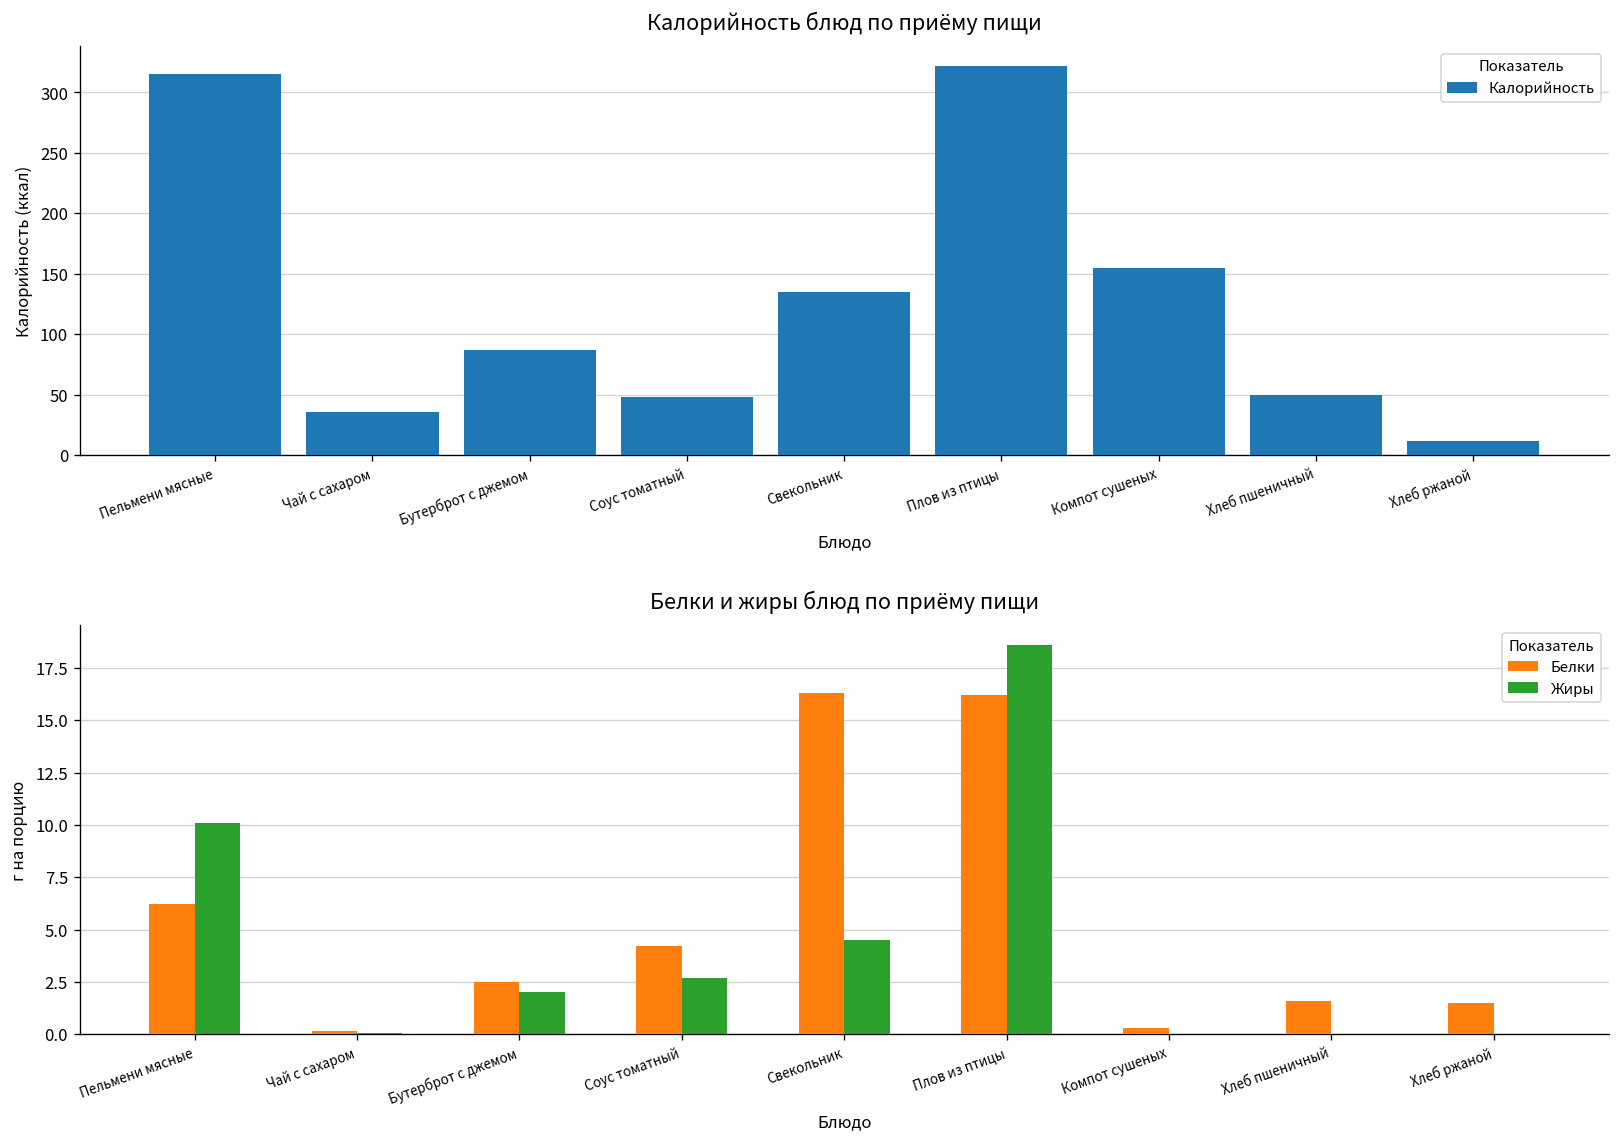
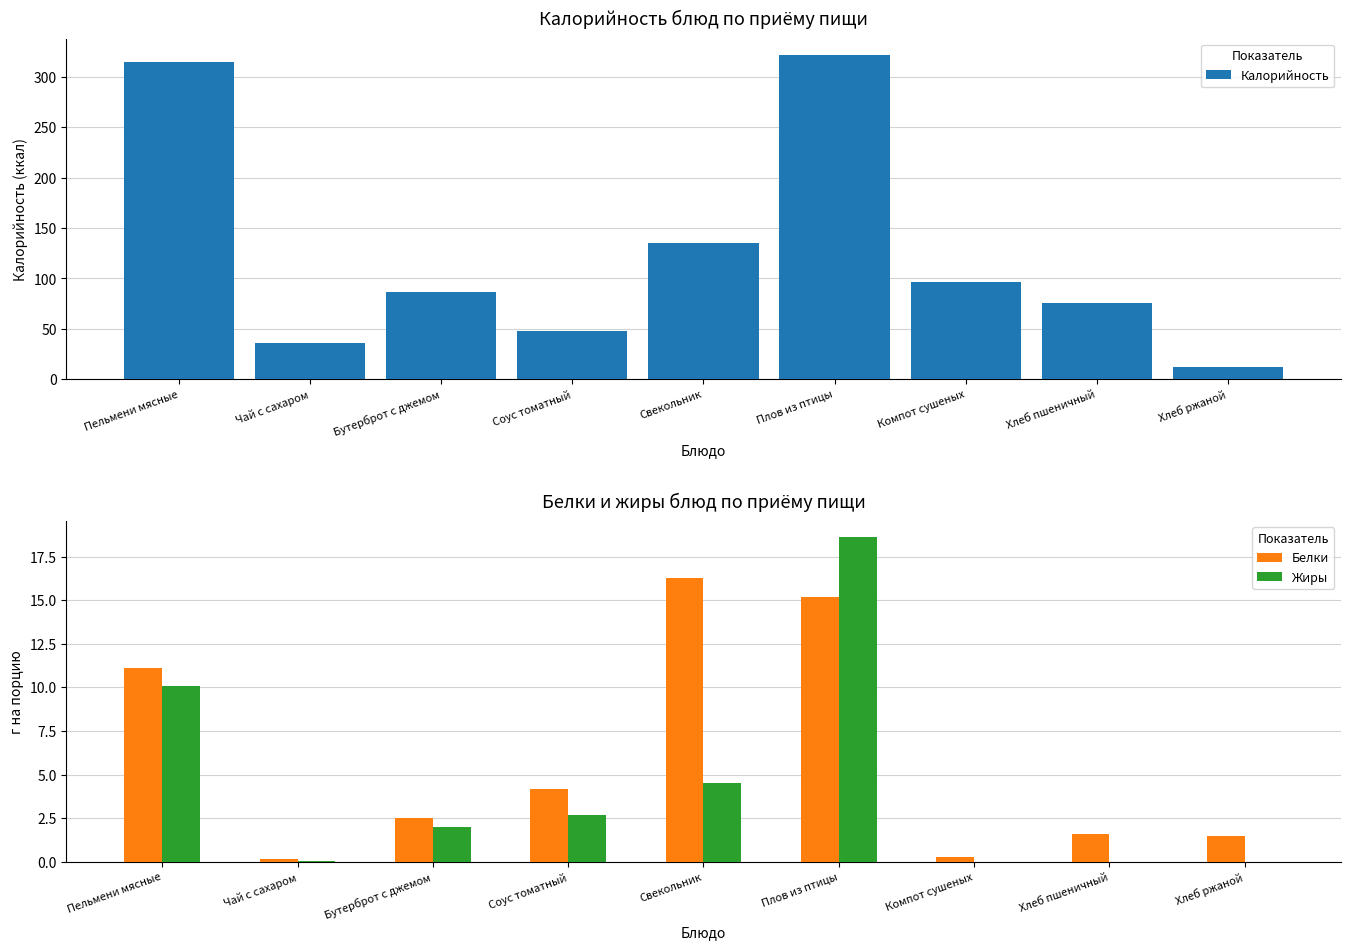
Калорийность блюд по приёму пищи, Компот сушеных: 155 -> 96
Калорийность блюд по приёму пищи, Хлеб пшеничный: 50 -> 76
Белки и жиры блюд по приёму пищи, Белки, Пельмени мясные: 6.2 -> 11.1
Белки и жиры блюд по приёму пищи, Белки, Плов из птицы: 16.2 -> 15.2
